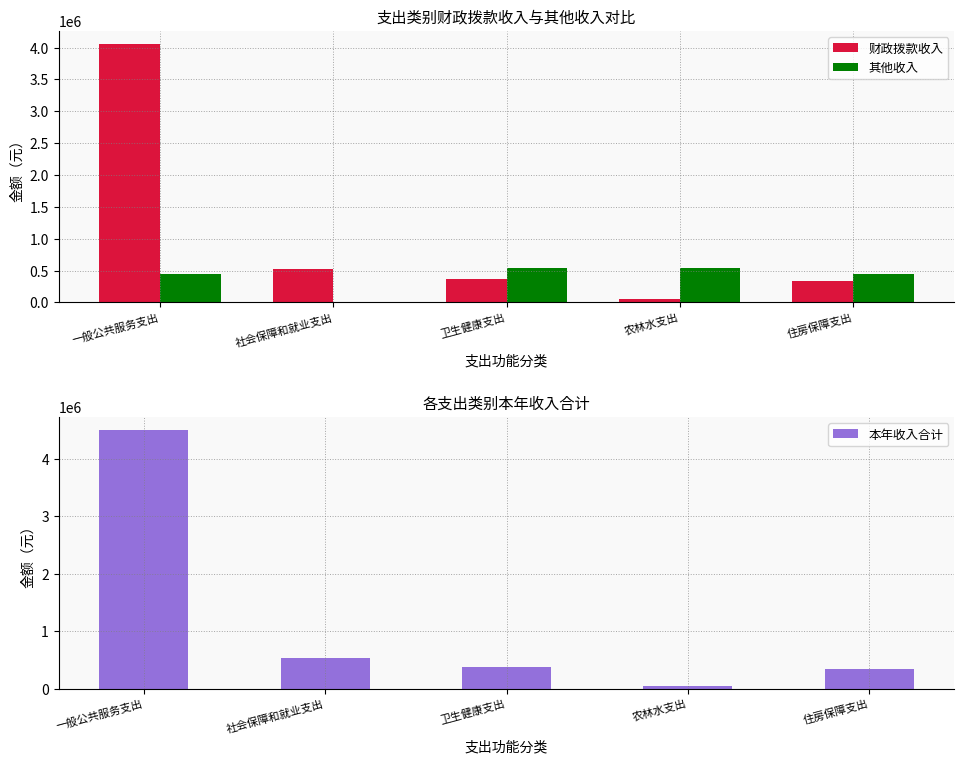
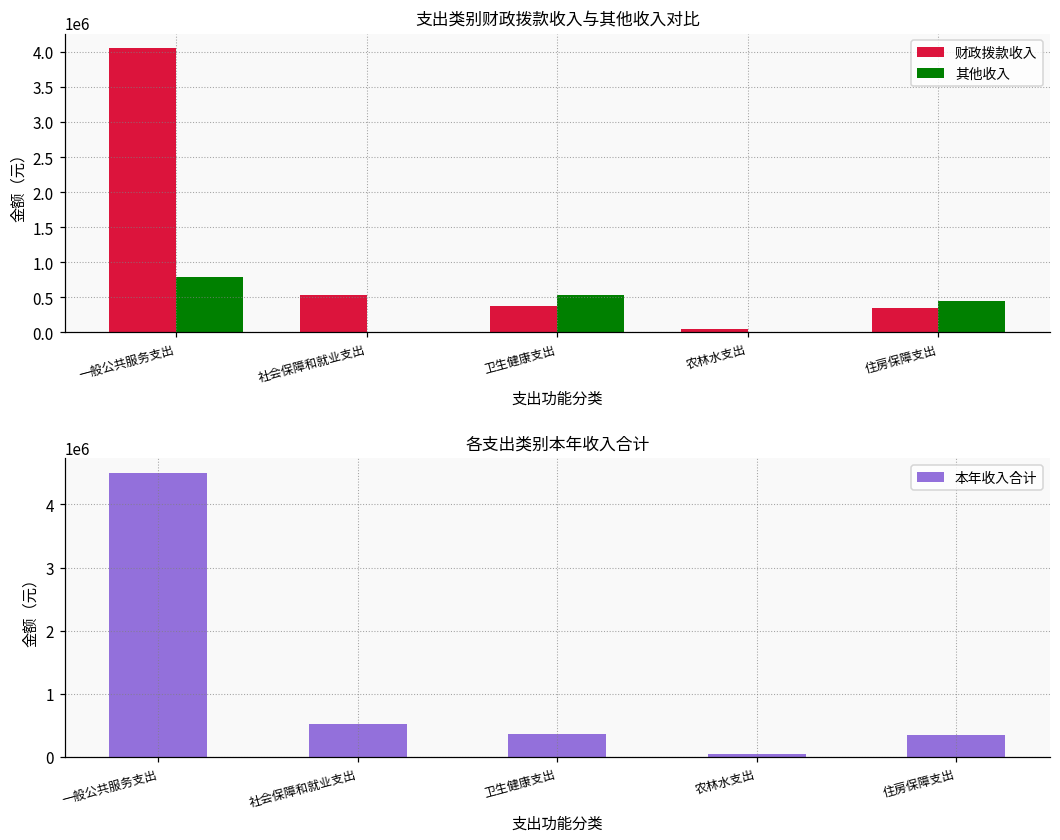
支出类别财政拨款收入与其他收入对比, 其他收入, 一般公共服务支出: 400000 -> 800000
支出类别财政拨款收入与其他收入对比, 其他收入, 农林水支出: 500000 -> 0
